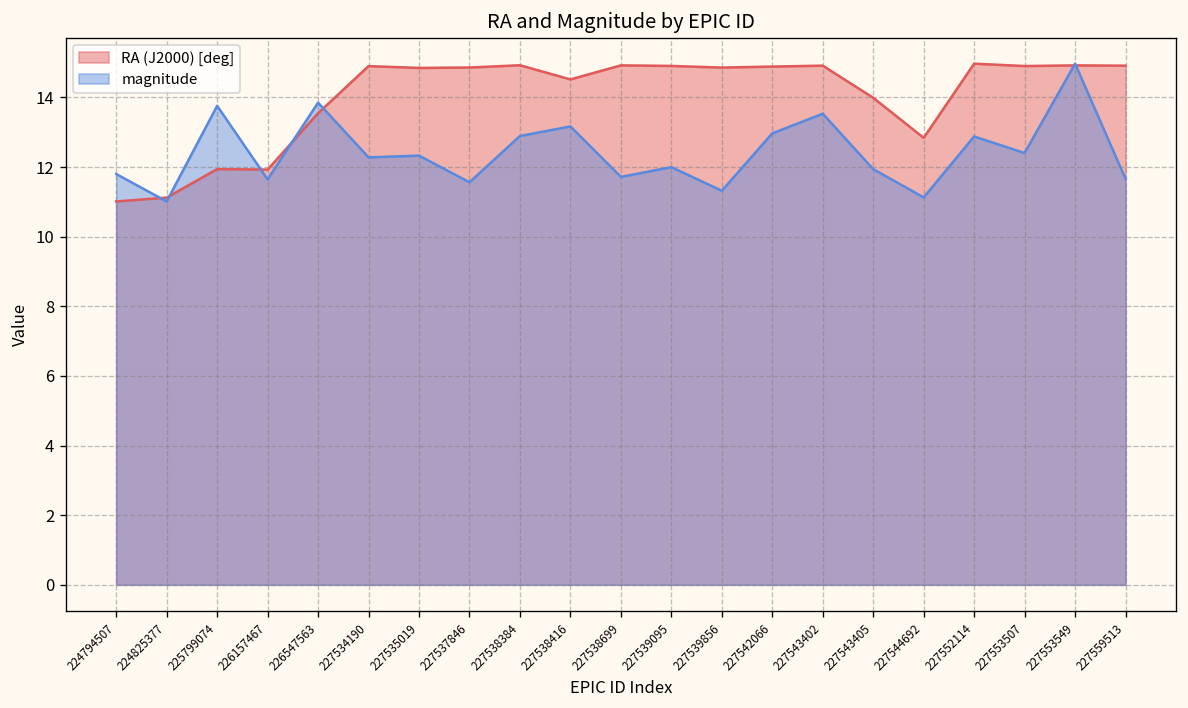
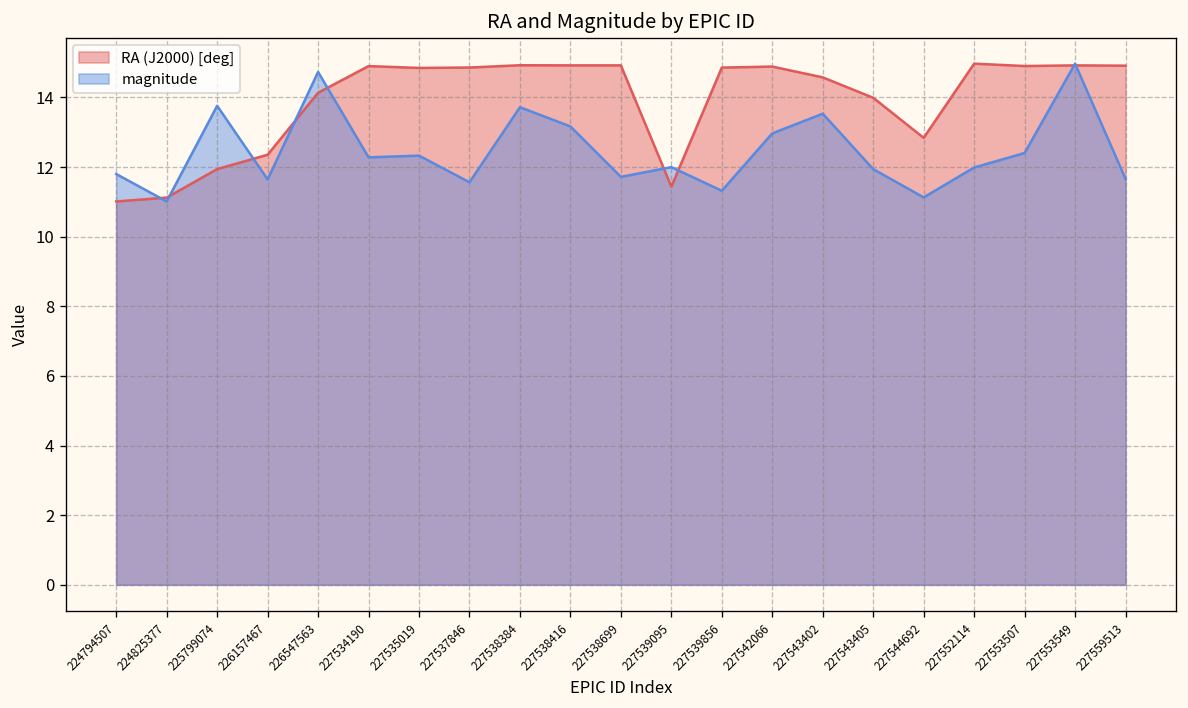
RA (J2000) [deg], 226157467: 11.9 -> 12.4
RA (J2000) [deg], 226547563: 13.5 -> 14.1
magnitude, 226547563: 13.9 -> 14.7
magnitude, 227538384: 12.9 -> 13.7
RA (J2000) [deg], 227538416: 14.5 -> 14.9
RA (J2000) [deg], 227539095: 14.9 -> 11.4
RA (J2000) [deg], 227543402: 14.9 -> 14.6
magnitude, 227552114: 12.9 -> 12.0
